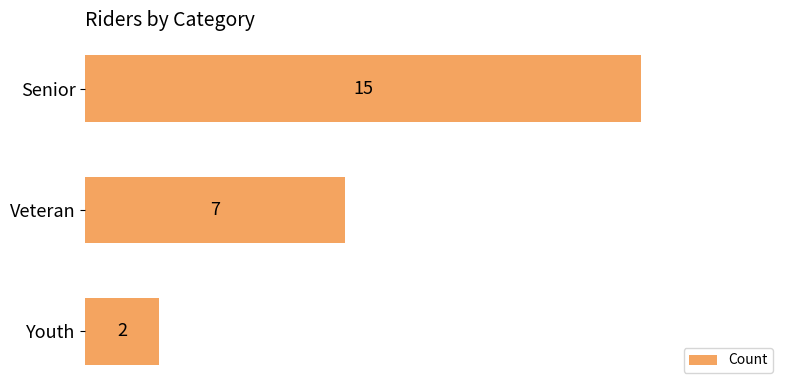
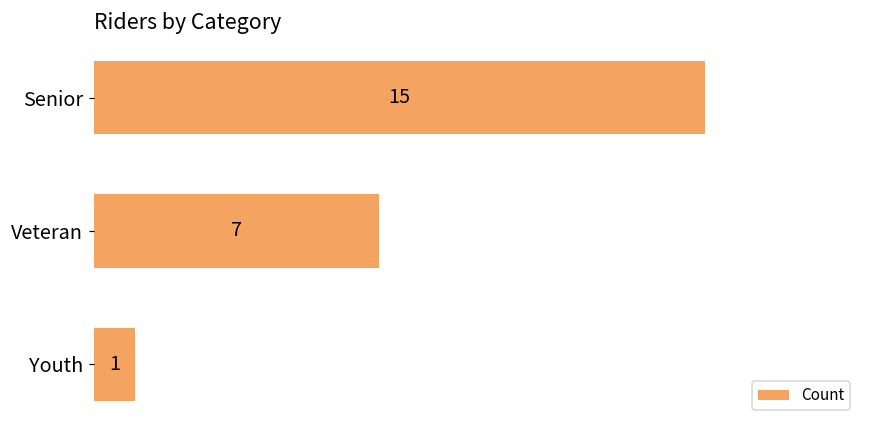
Youth: 2 -> 1
